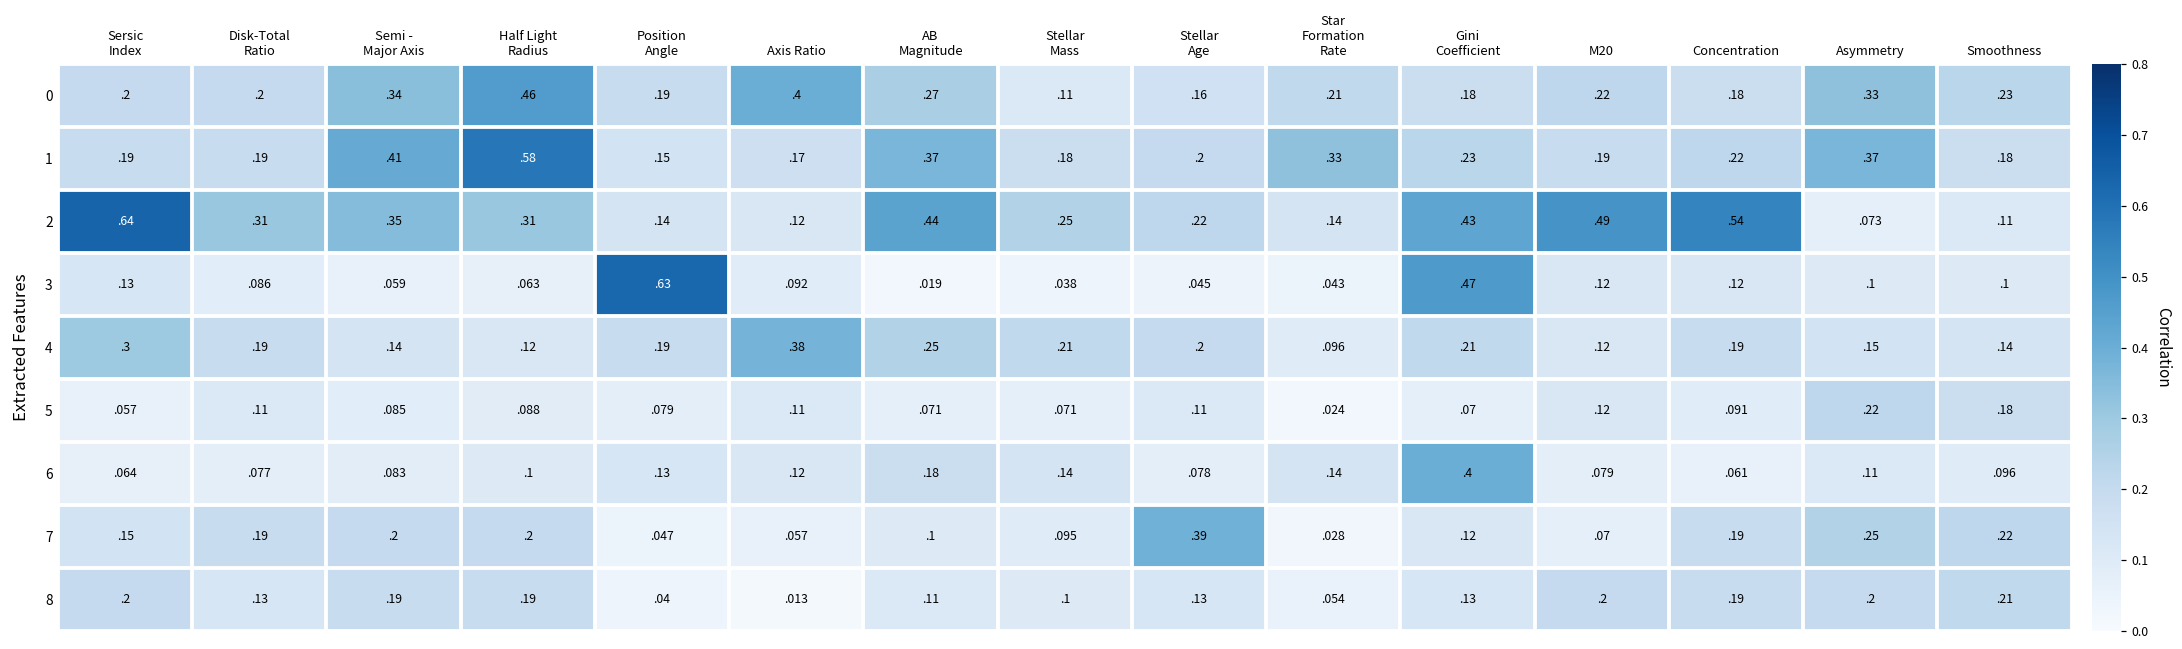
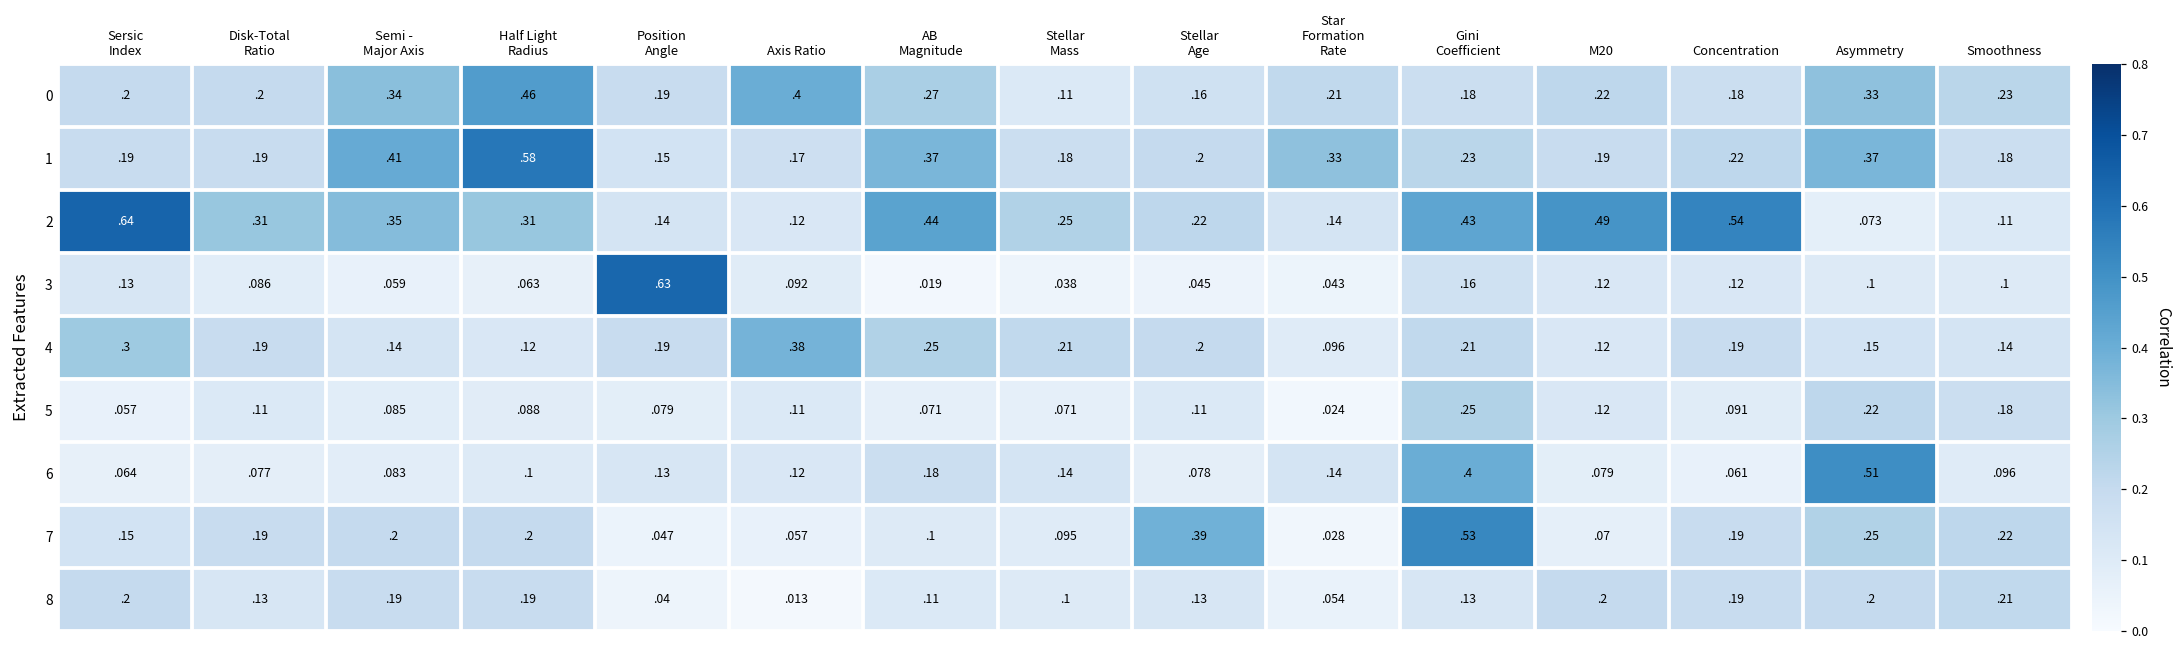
3, Gini Coefficient: 47 -> 16
5, Gini Coefficient: 07 -> 25
6, Asymmetry: 11 -> 51
7, Gini Coefficient: 12 -> 53
